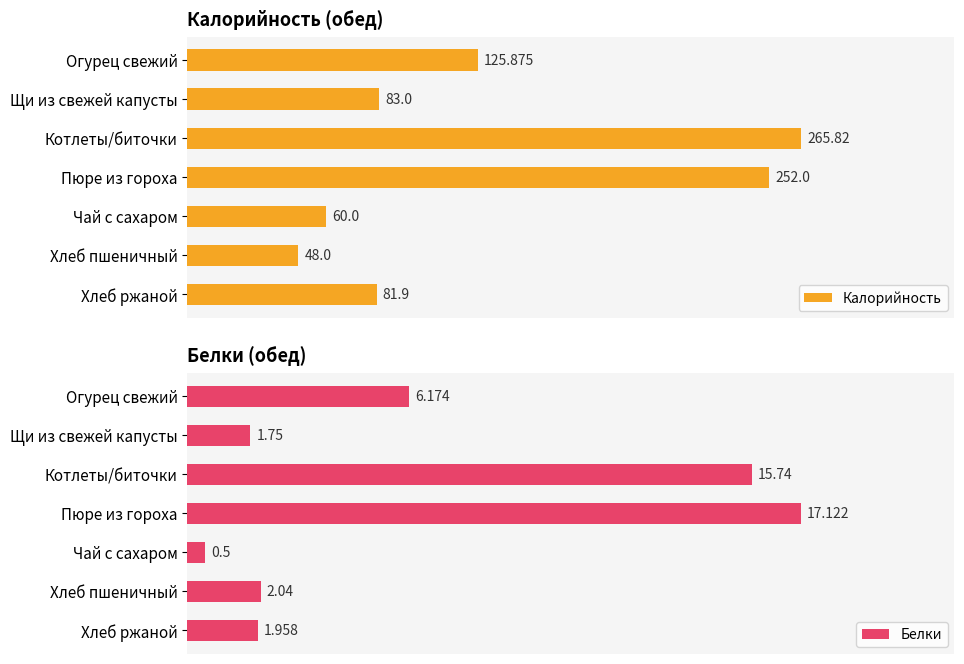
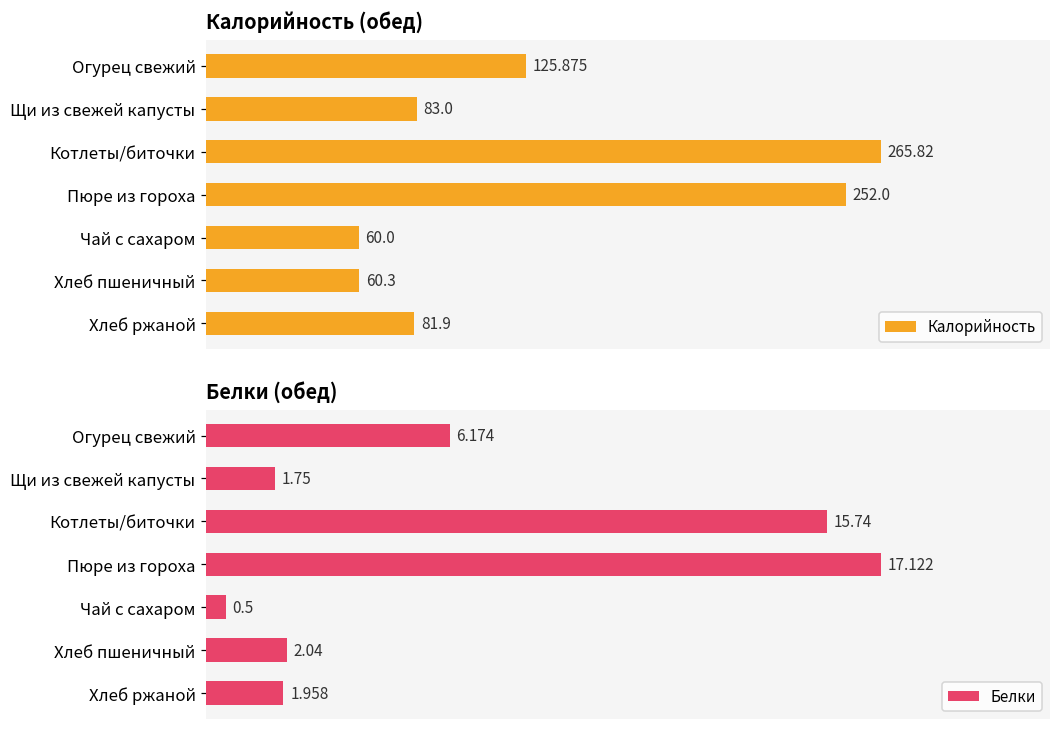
Калорийность (обед), Хлеб пшеничный: 48.0 -> 60.3
